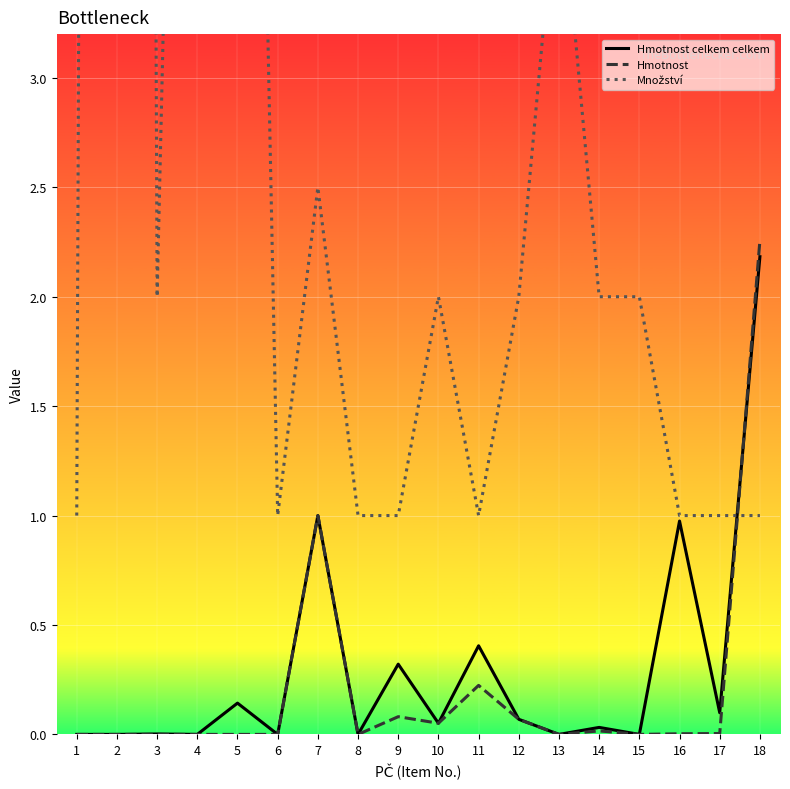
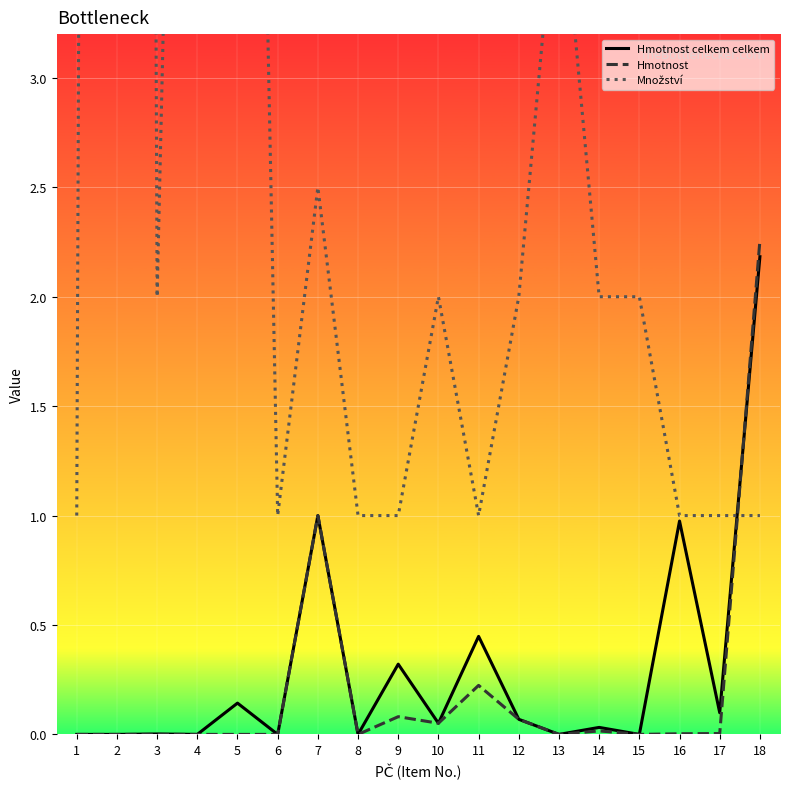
Hmotnost celkem celkem, 11: 0.41 -> 0.45
